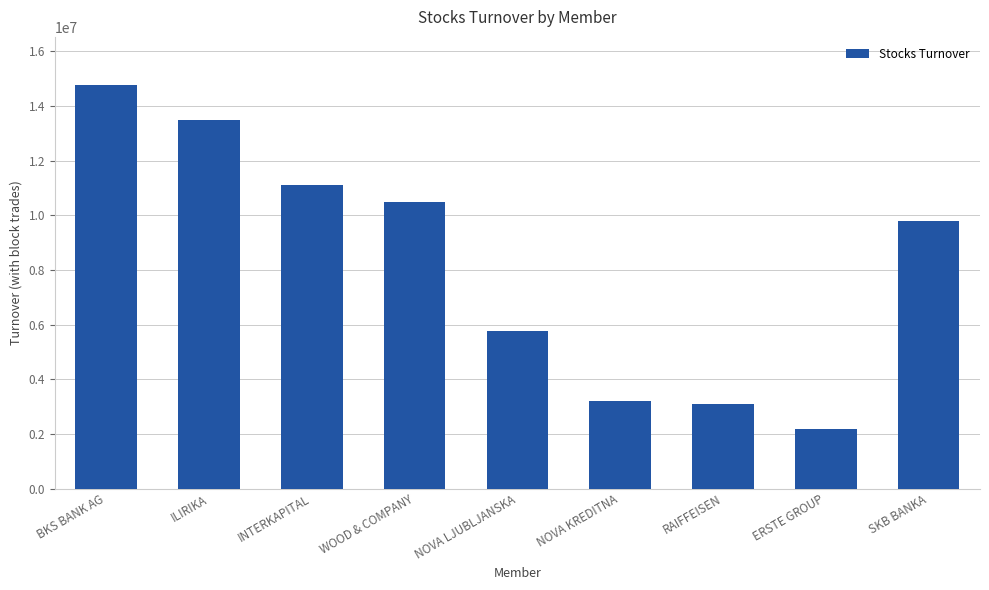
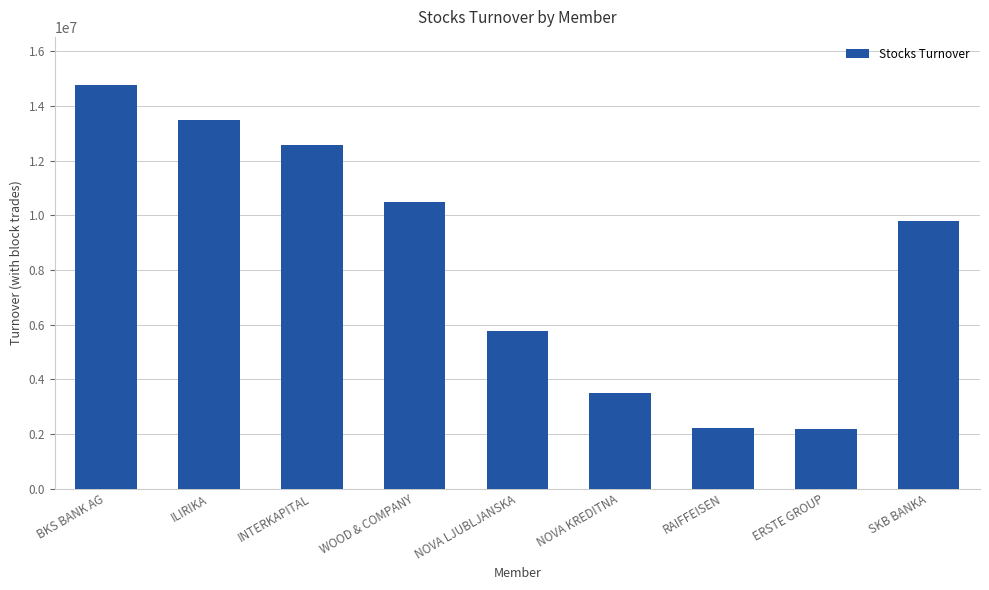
INTERKAPITAL: 11100000 -> 12600000
NOVA KREDITNA: 3200000 -> 3500000
RAIFFEISEN: 3100000 -> 2200000
